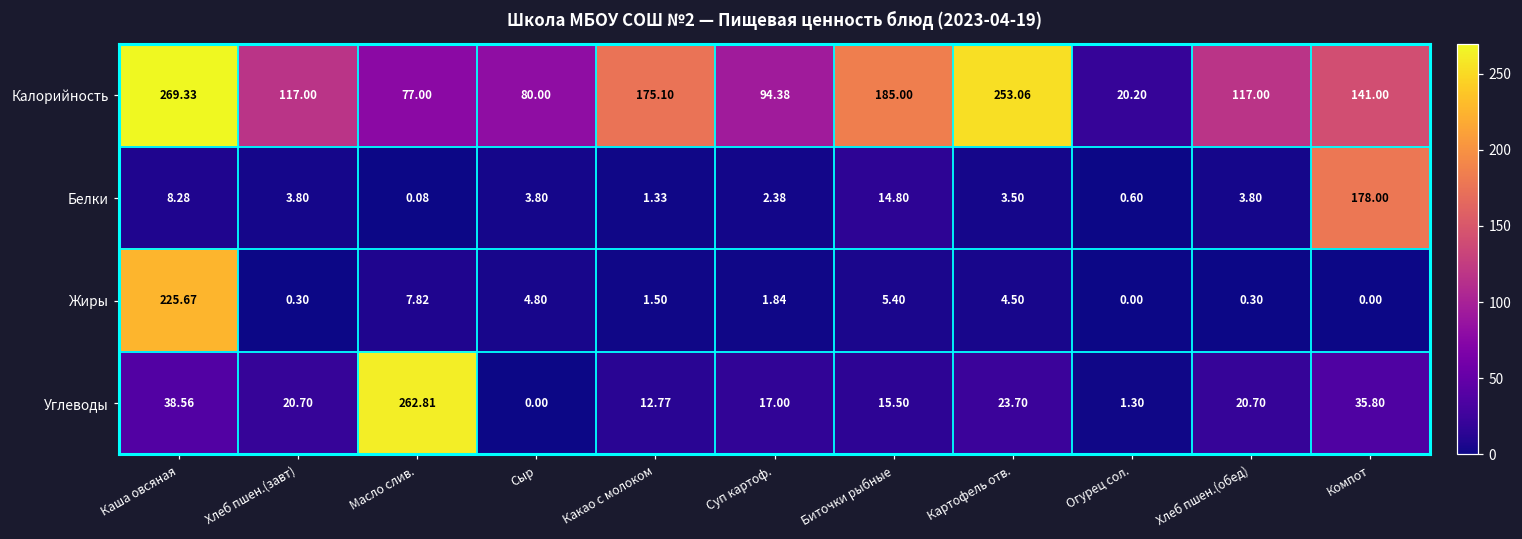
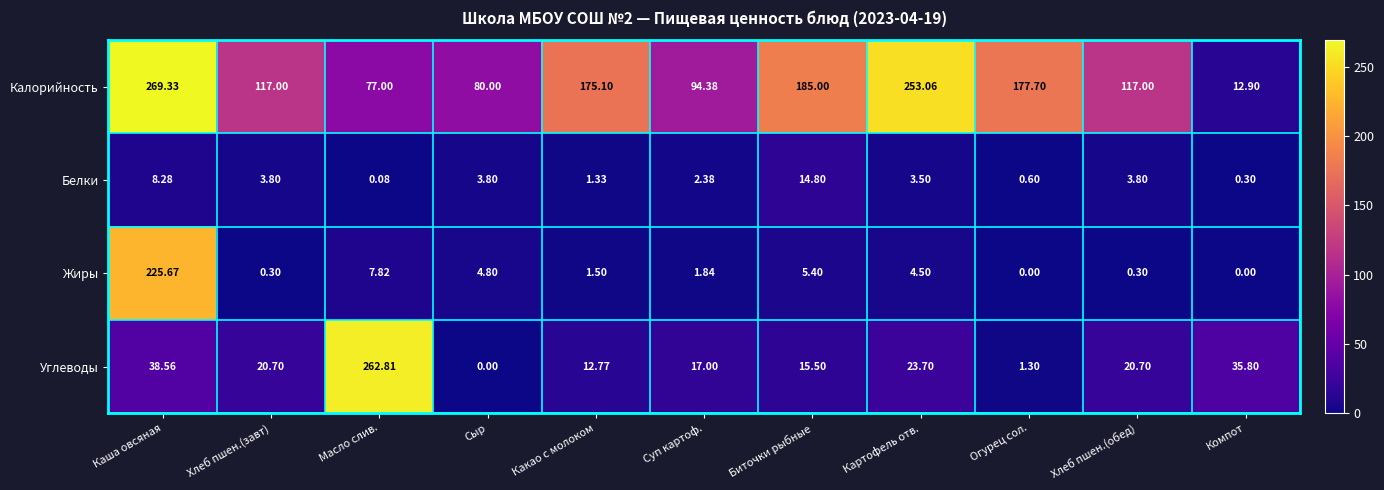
Калорийность, Огурец сол.: 20.20 -> 177.70
Калорийность, Компот: 141.00 -> 12.90
Белки, Компот: 178.00 -> 0.30
